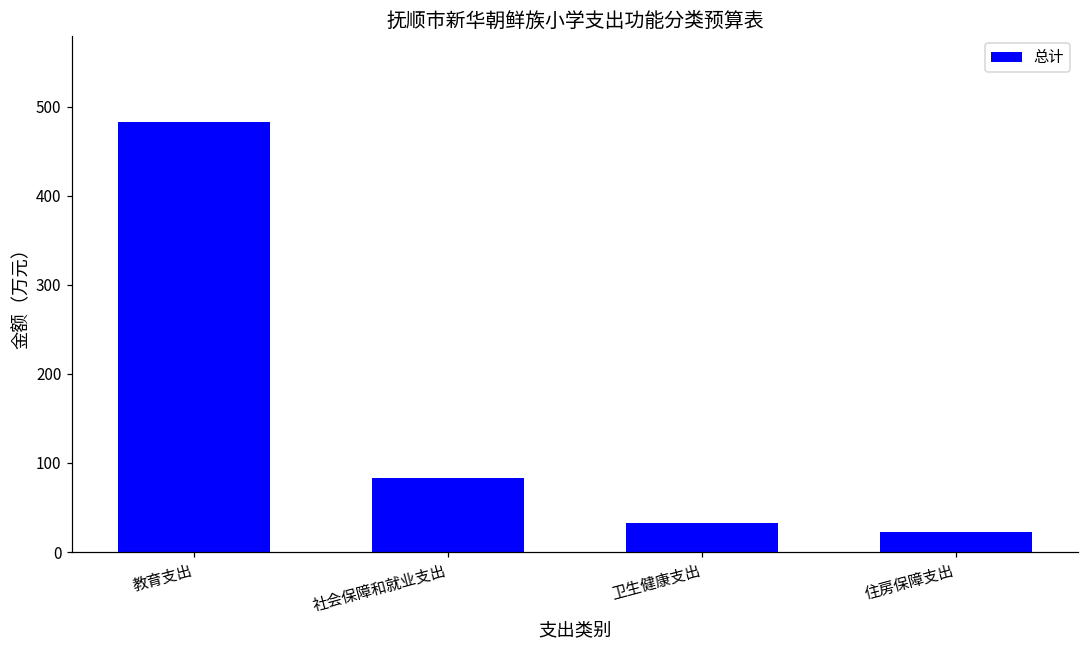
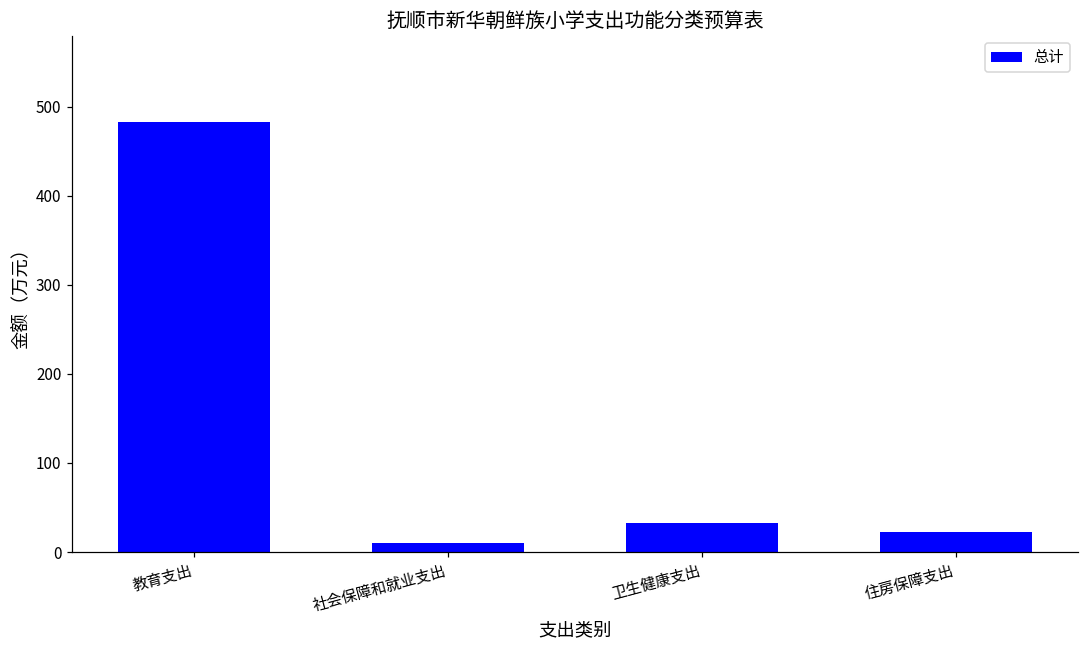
社会保障和就业支出: 80 -> 10
